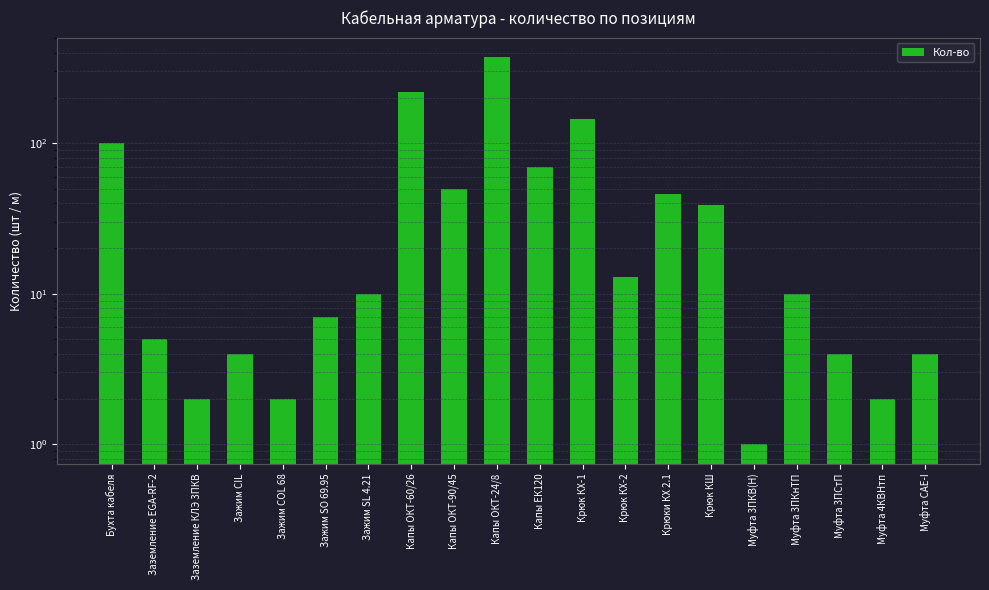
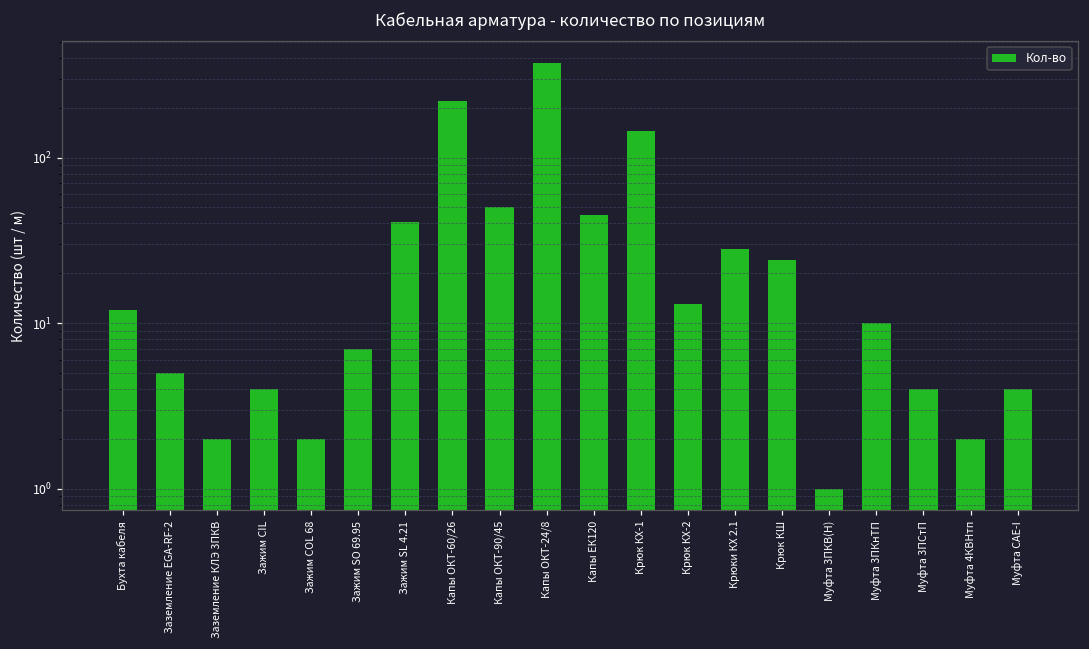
Бухта кабеля: 100 -> 12
Зажим SL 4.21: 10 -> 41
Капы ЕК120: 70 -> 45
Крюки КХ 2.1: 46 -> 28
Крюк КШ: 39 -> 24
